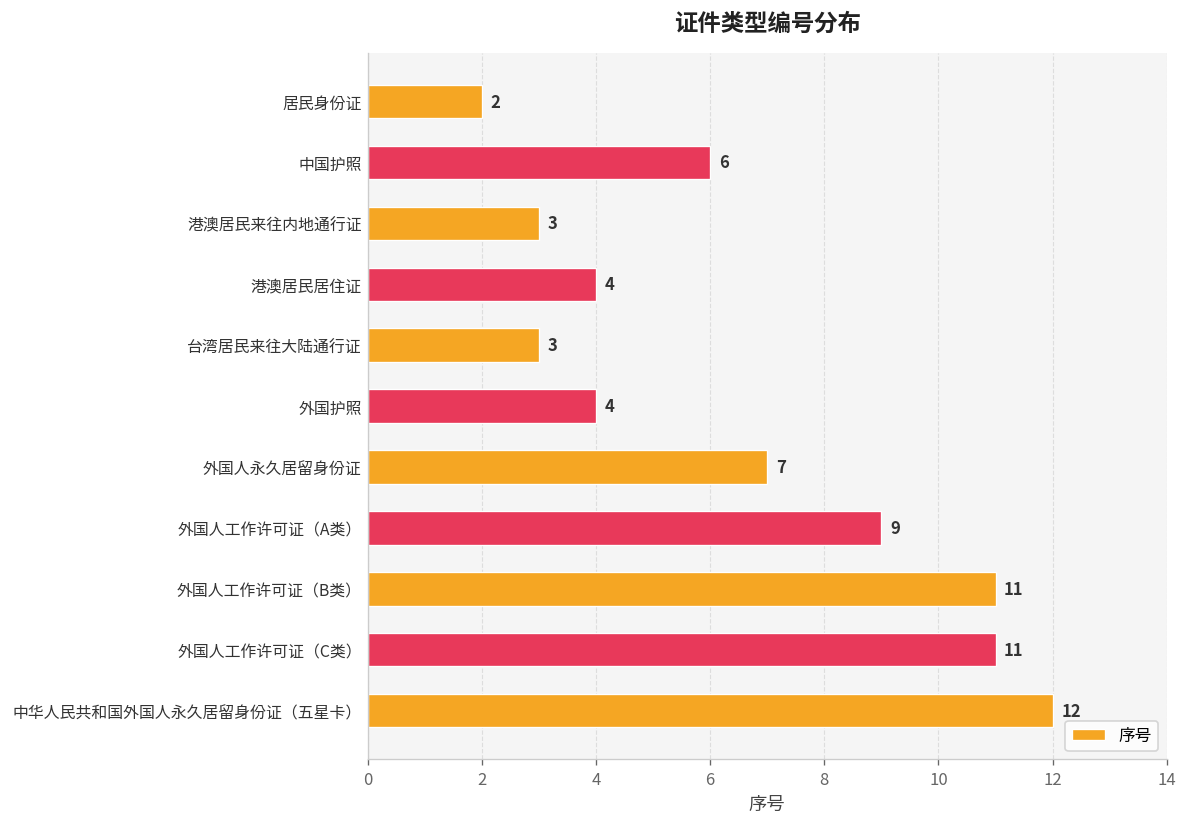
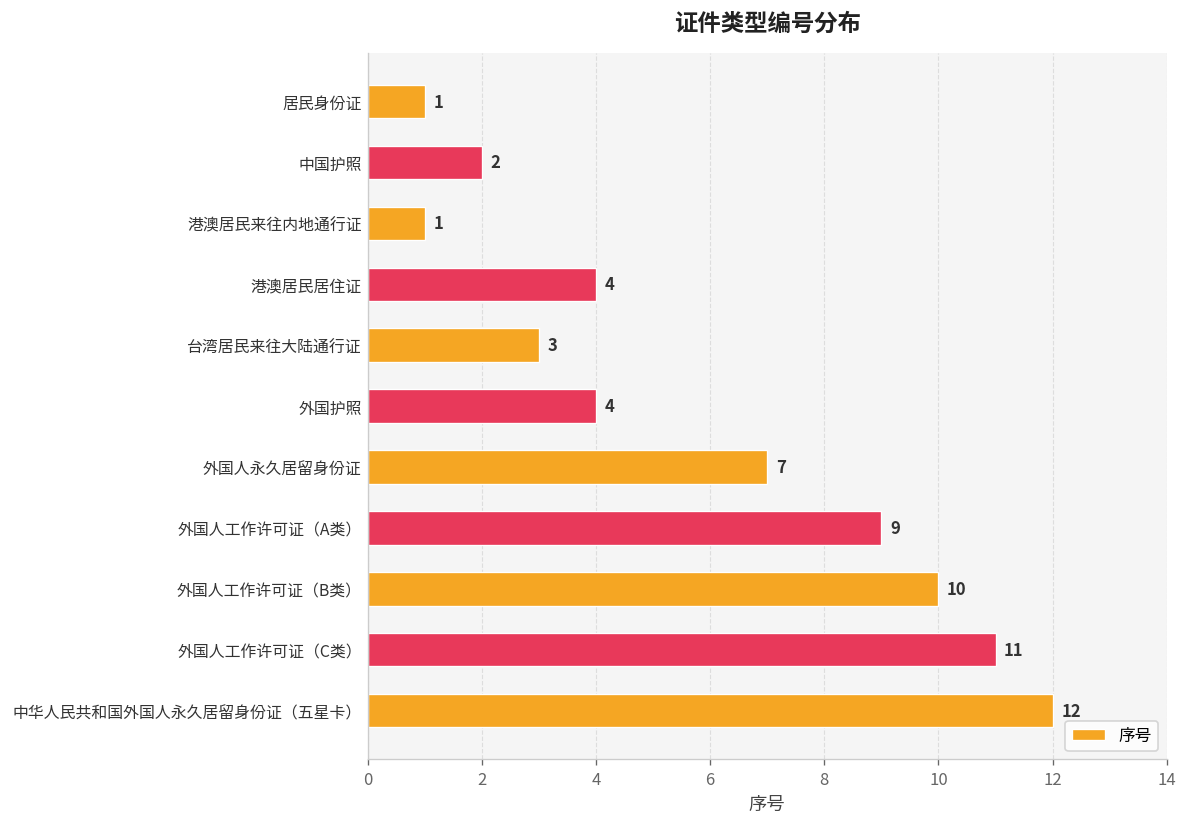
居民身份证: 2 -> 1
中国护照: 6 -> 2
港澳居民来往内地通行证: 3 -> 1
外国人工作许可证（B类）: 11 -> 10
